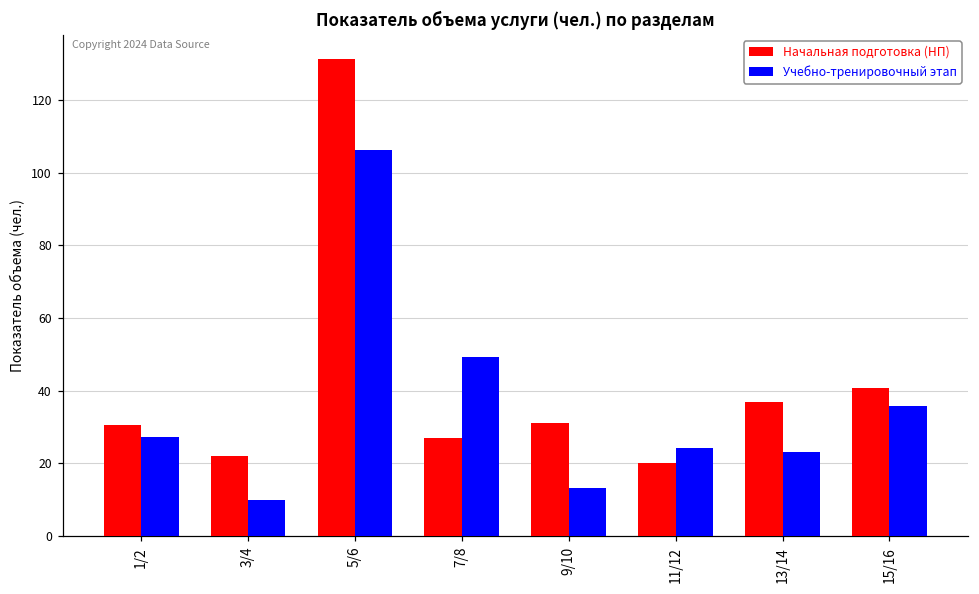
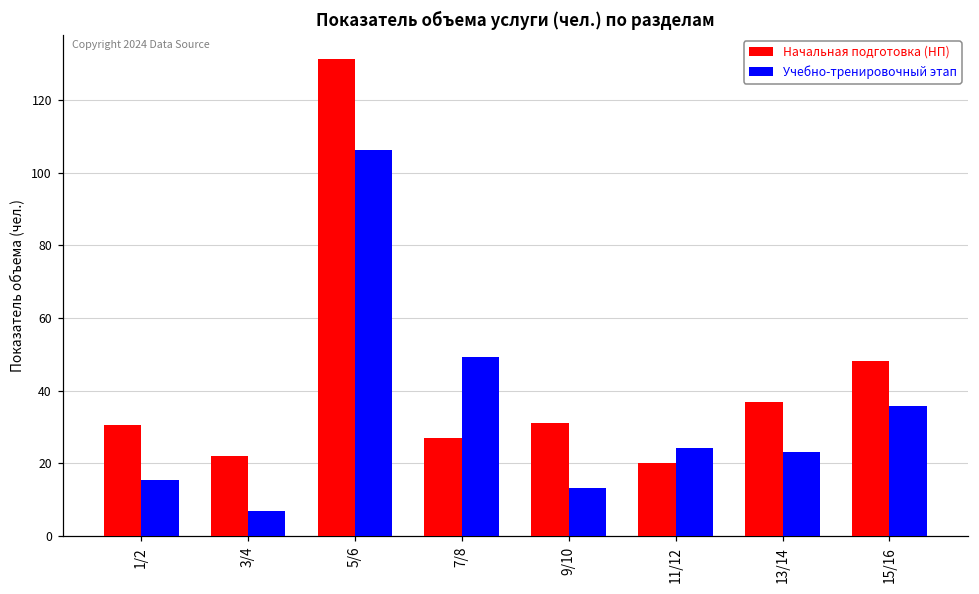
Учебно-тренировочный этап, 1/2: 27 -> 15
Учебно-тренировочный этап, 3/4: 10 -> 7
Начальная подготовка (НП), 15/16: 41 -> 48
